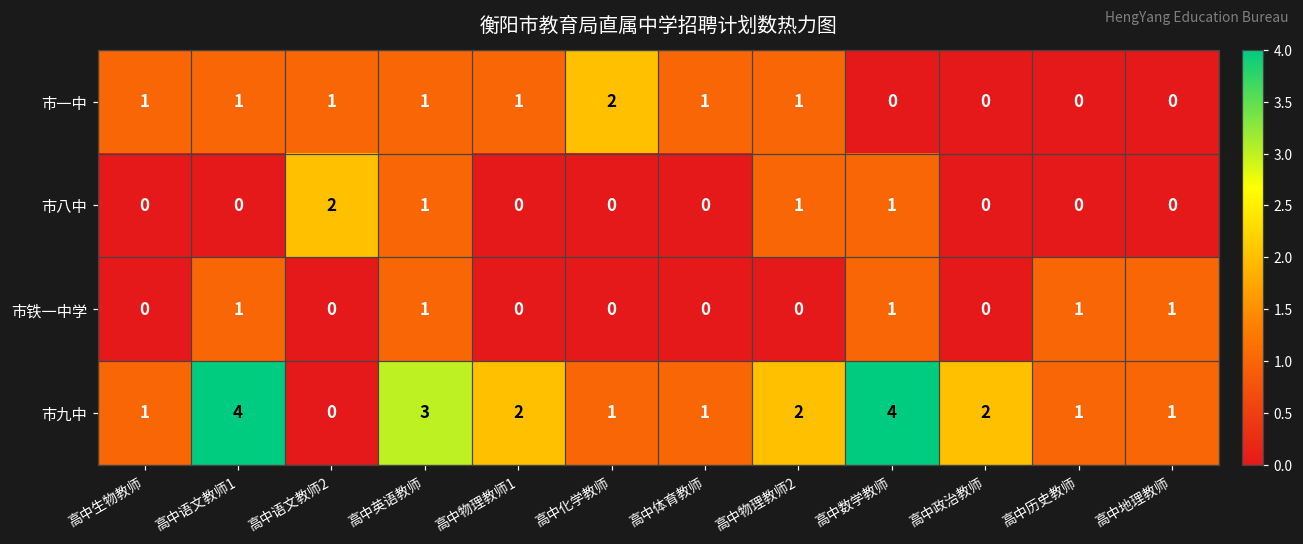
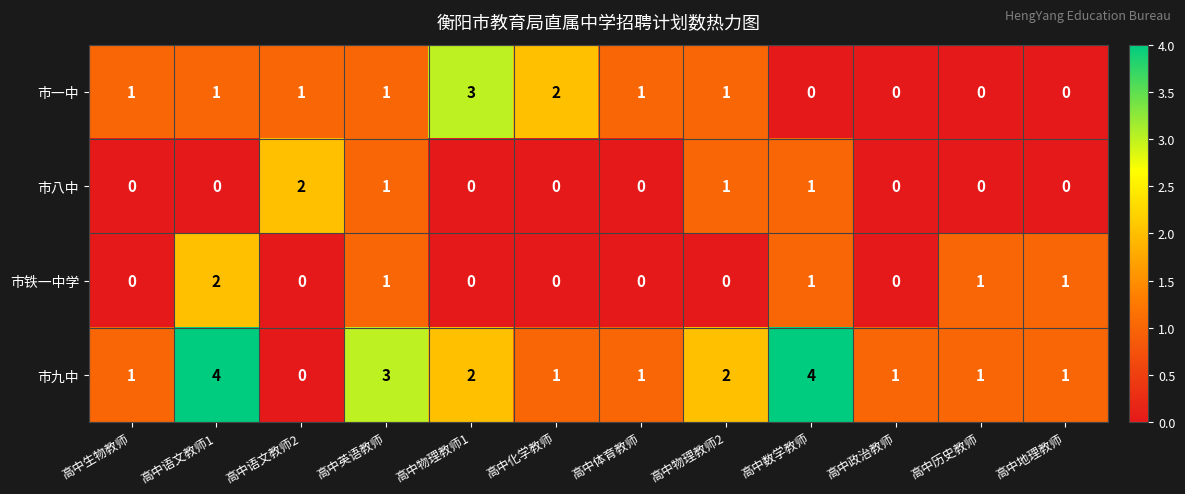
市一中, 高中物理教师1: 1 -> 3
市铁一中学, 高中语文教师1: 1 -> 2
市九中, 高中政治教师: 2 -> 1
